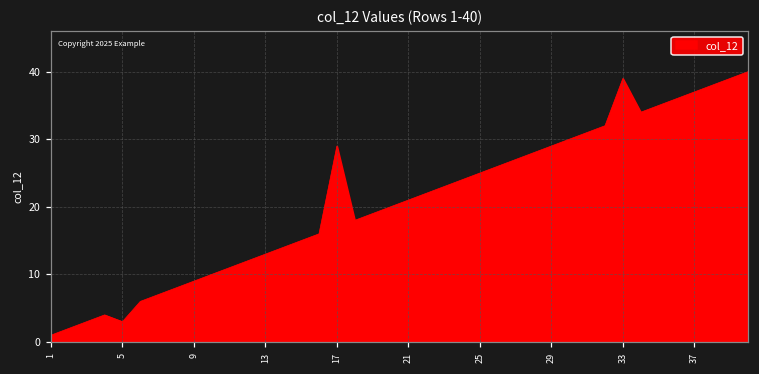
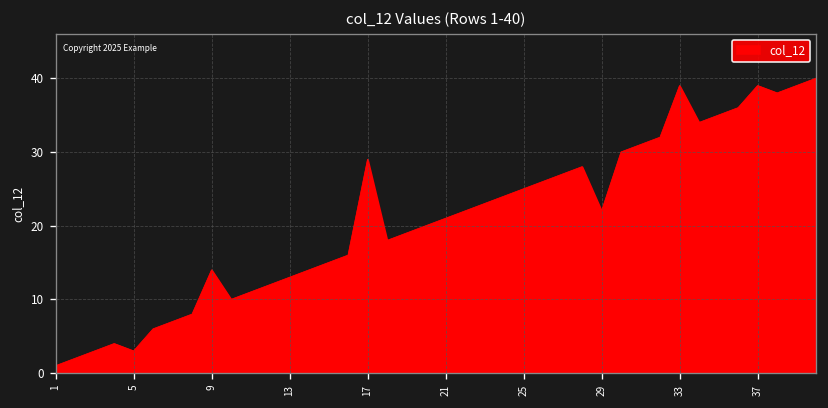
9: 9 -> 14
29: 29 -> 22
37: 37 -> 39
